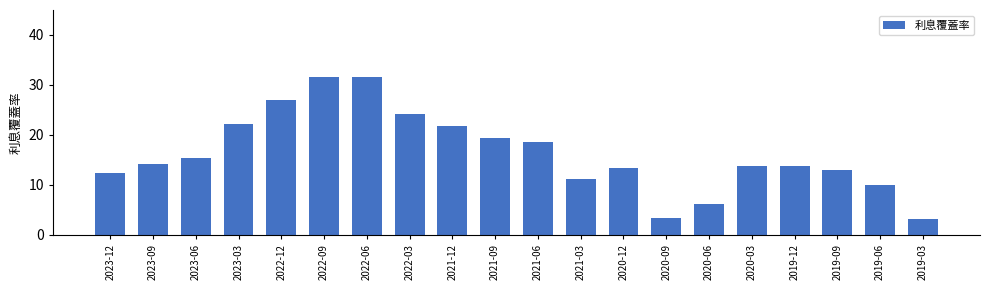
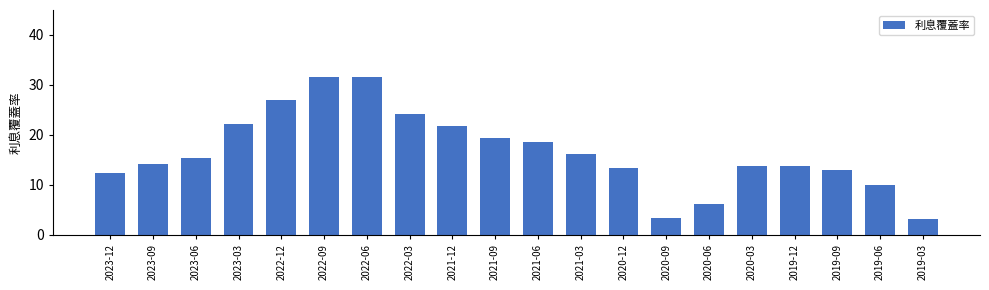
2021-03: 11 -> 16
